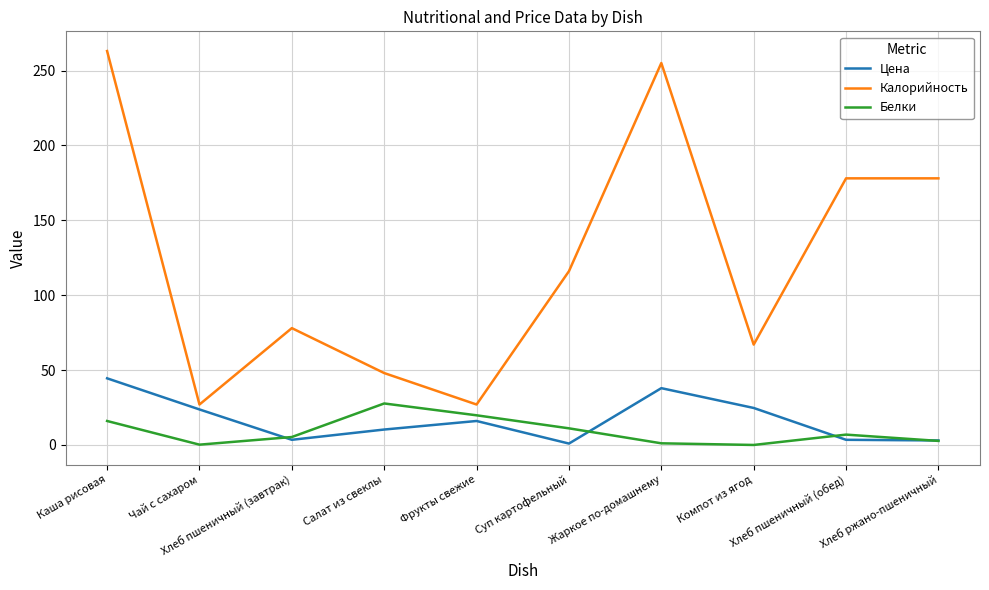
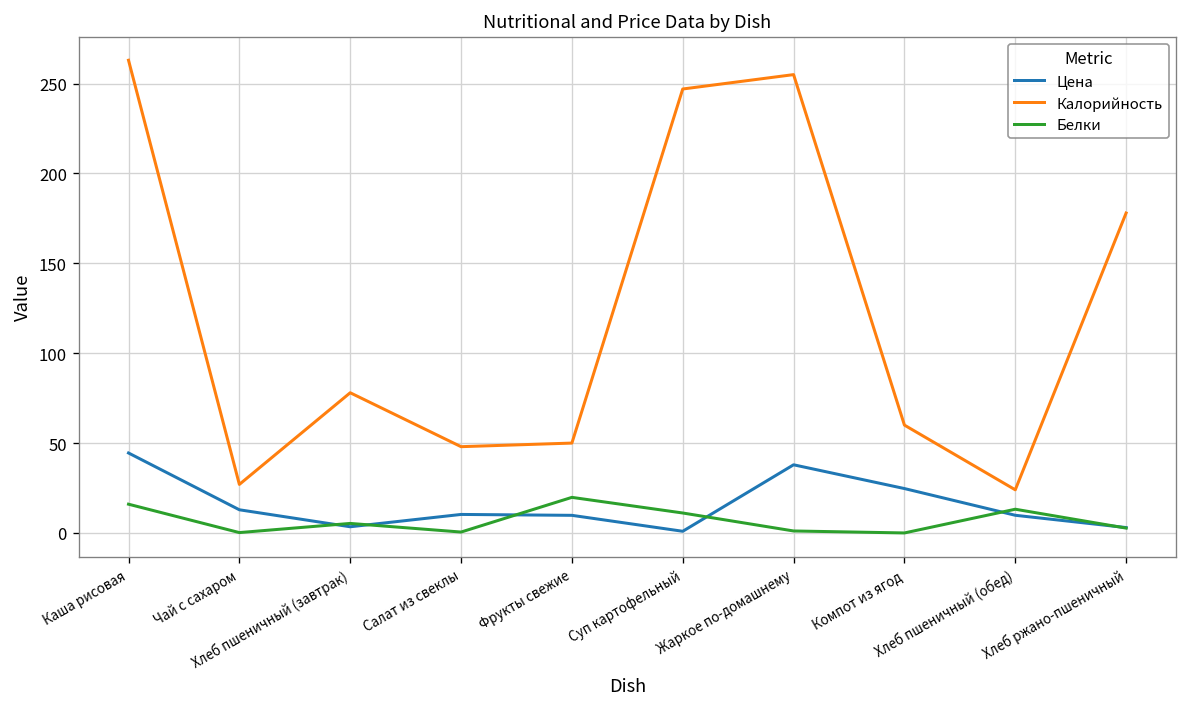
Цена, Чай с сахаром: 24 -> 13
Белки, Салат из свеклы: 28 -> 1
Цена, Фрукты свежие: 16 -> 10
Калорийность, Фрукты свежие: 27 -> 50
Калорийность, Суп картофельный: 116 -> 247
Калорийность, Компот из ягод: 67 -> 60
Цена, Хлеб пшеничный (обед): 3 -> 10
Калорийность, Хлеб пшеничный (обед): 178 -> 24
Белки, Хлеб пшеничный (обед): 7 -> 13
